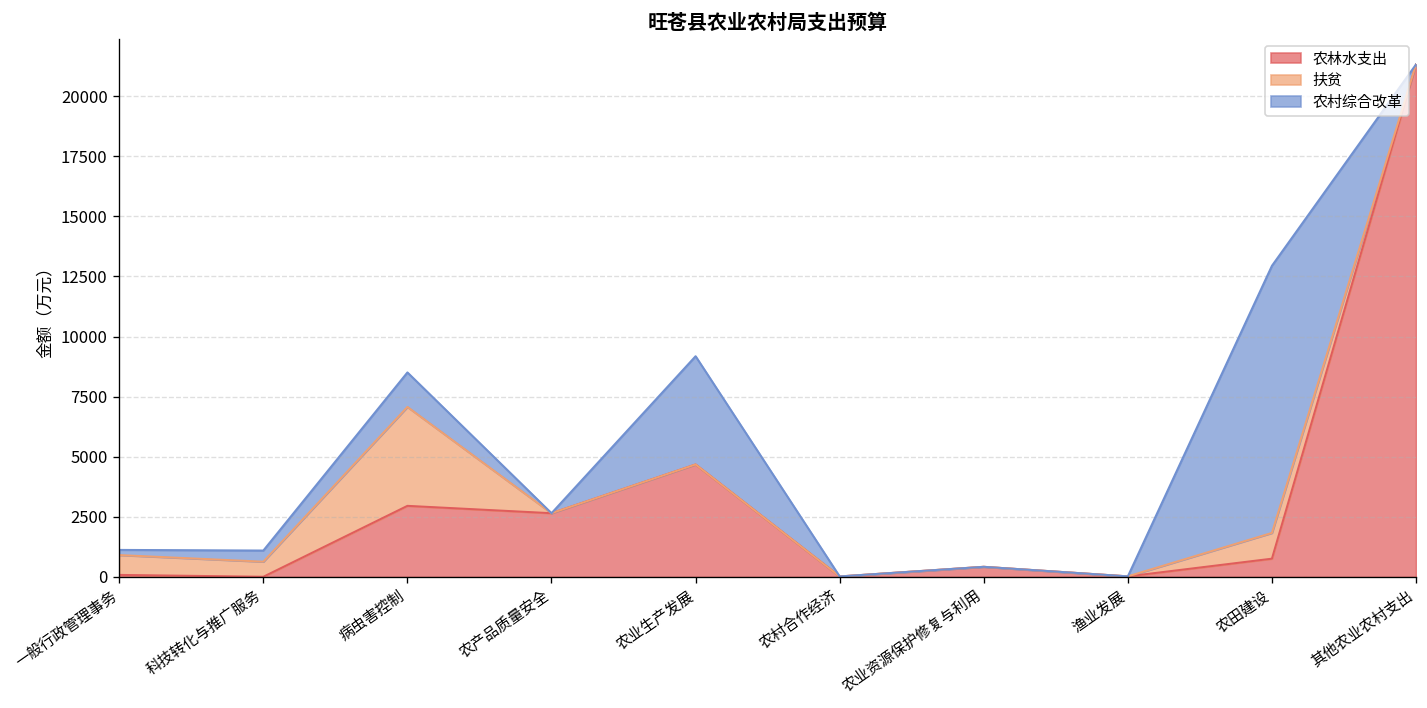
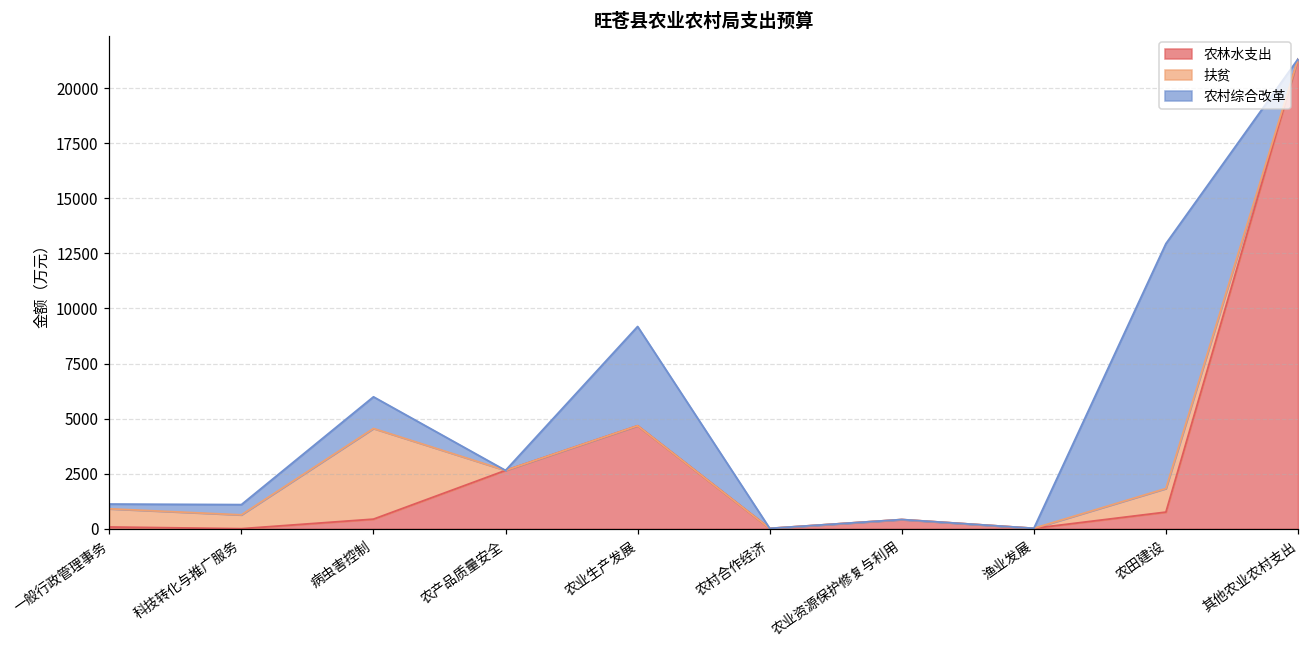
农林水支出, 病虫害控制: 3000 -> 400
